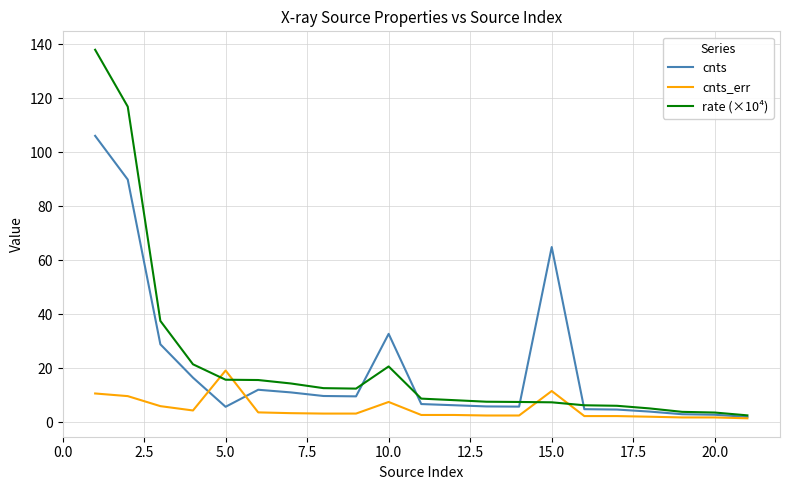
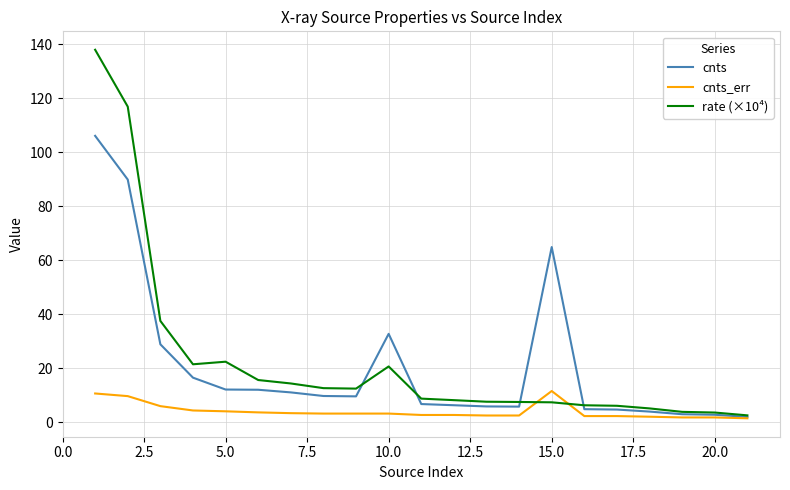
cnts, 5.0: 6 -> 12
cnts_err, 5.0: 19 -> 4
rate (×10⁴), 5.0: 16 -> 22
cnts_err, 10.0: 7 -> 3
